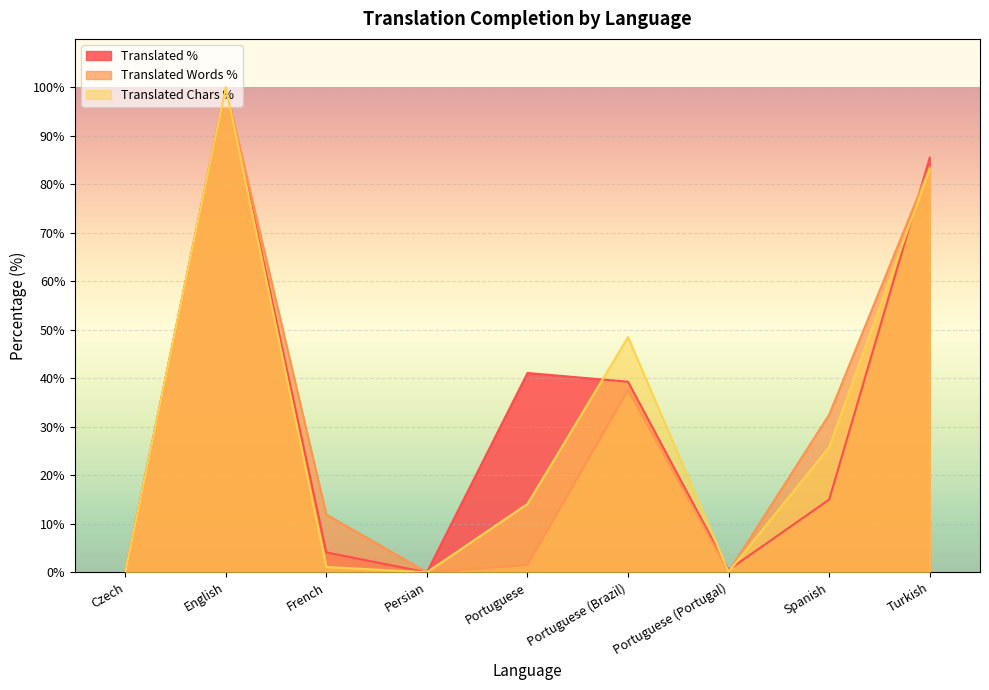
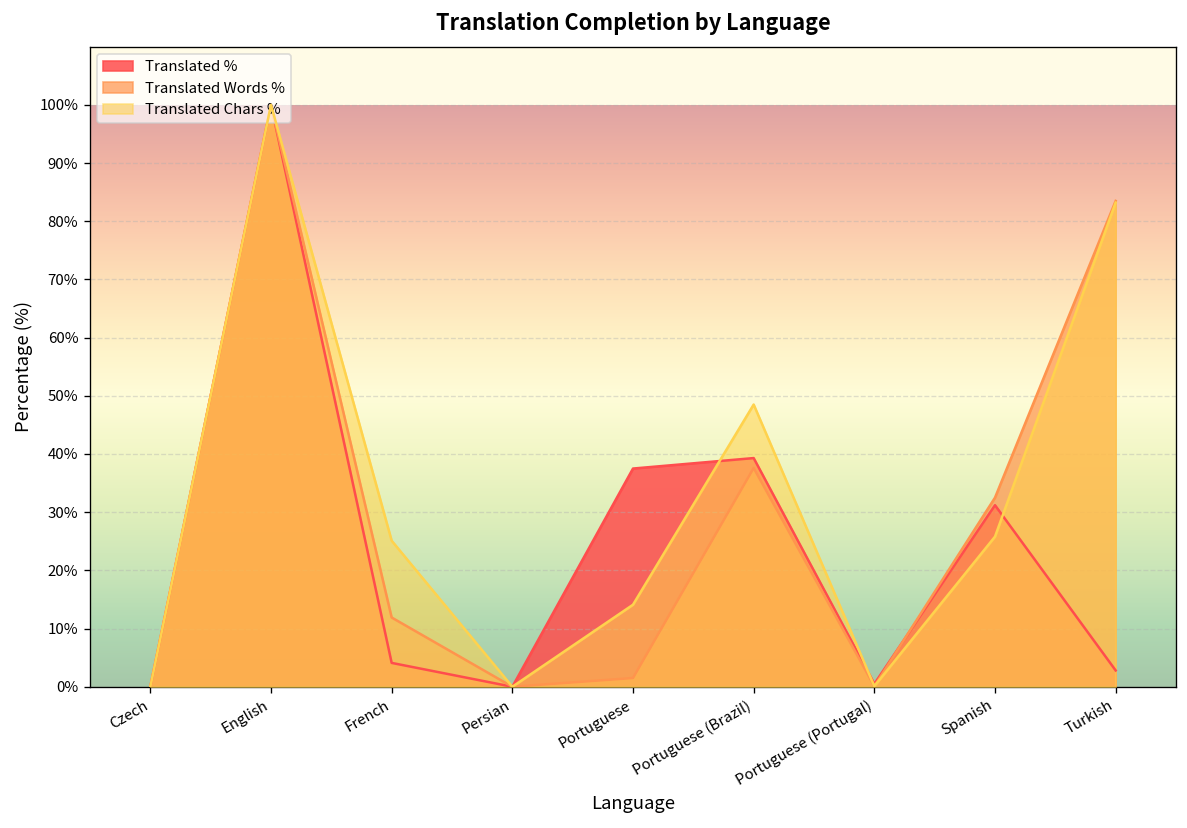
Translated Chars %, French: 1% -> 25%
Translated %, Portuguese: 41% -> 38%
Translated %, Spanish: 15% -> 31%
Translated %, Turkish: 86% -> 3%
